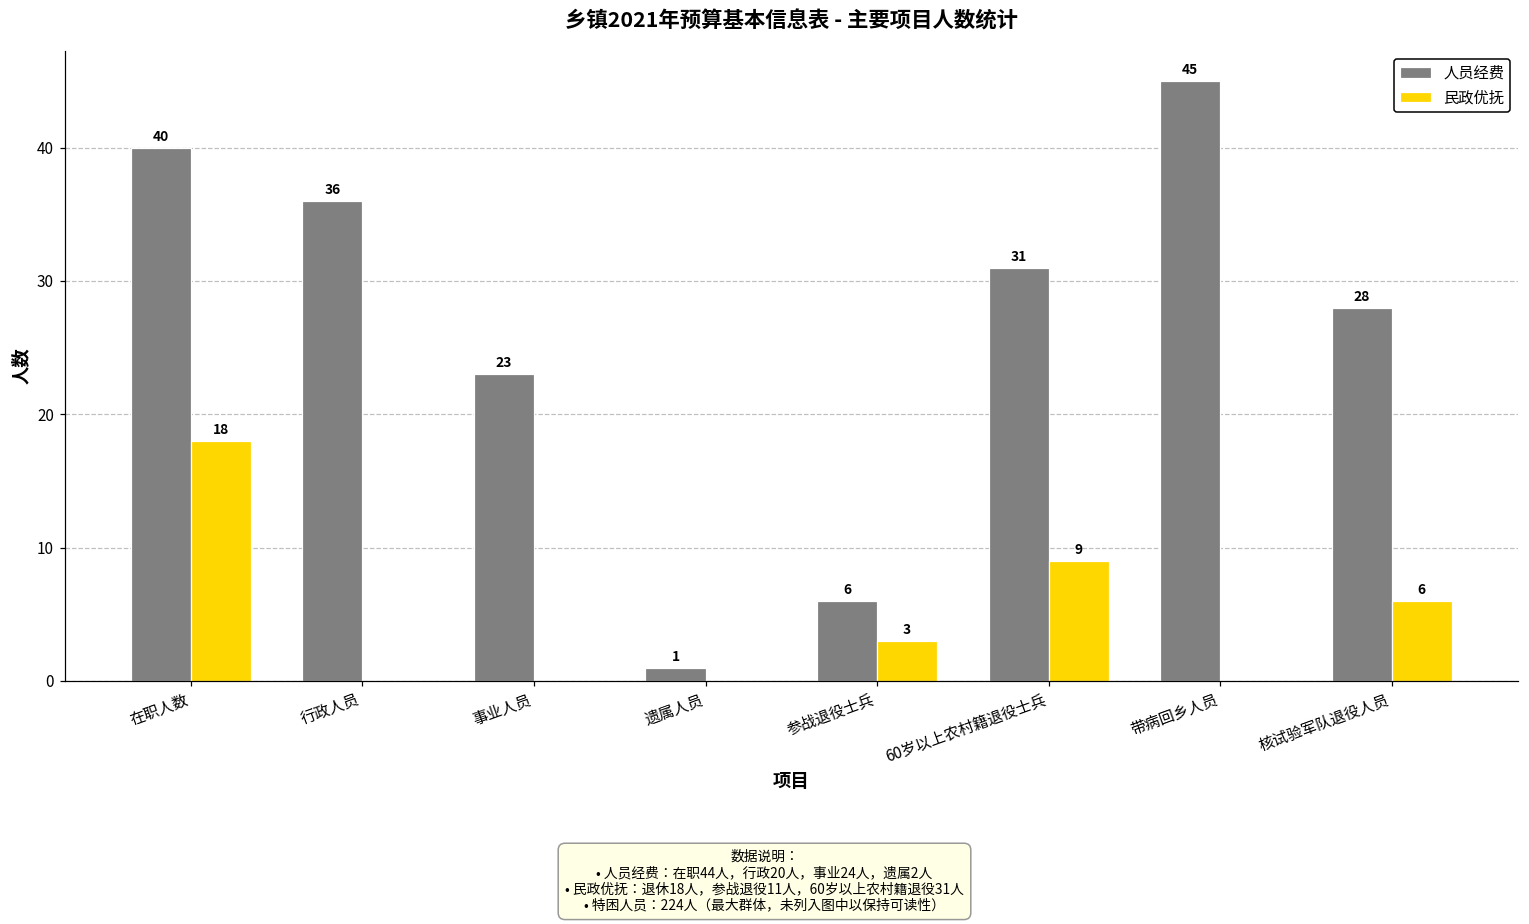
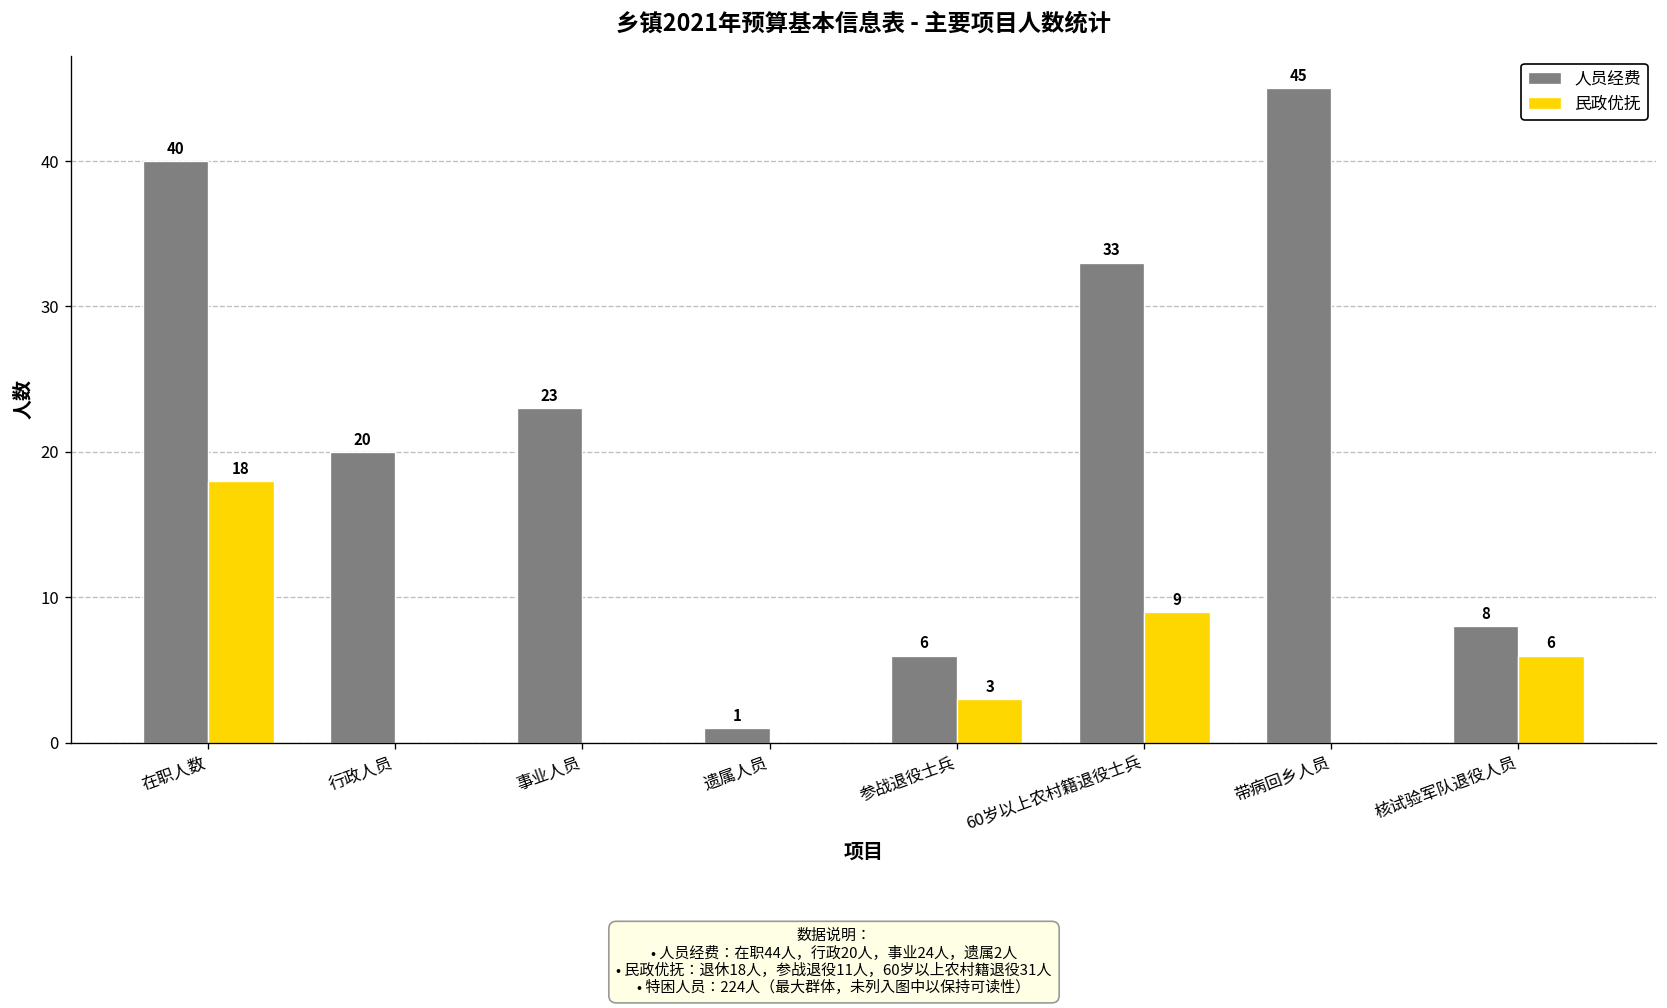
人员经费, 行政人员: 36 -> 20
人员经费, 60岁以上农村籍退役士兵: 31 -> 33
人员经费, 核试验军队退役人员: 28 -> 8
